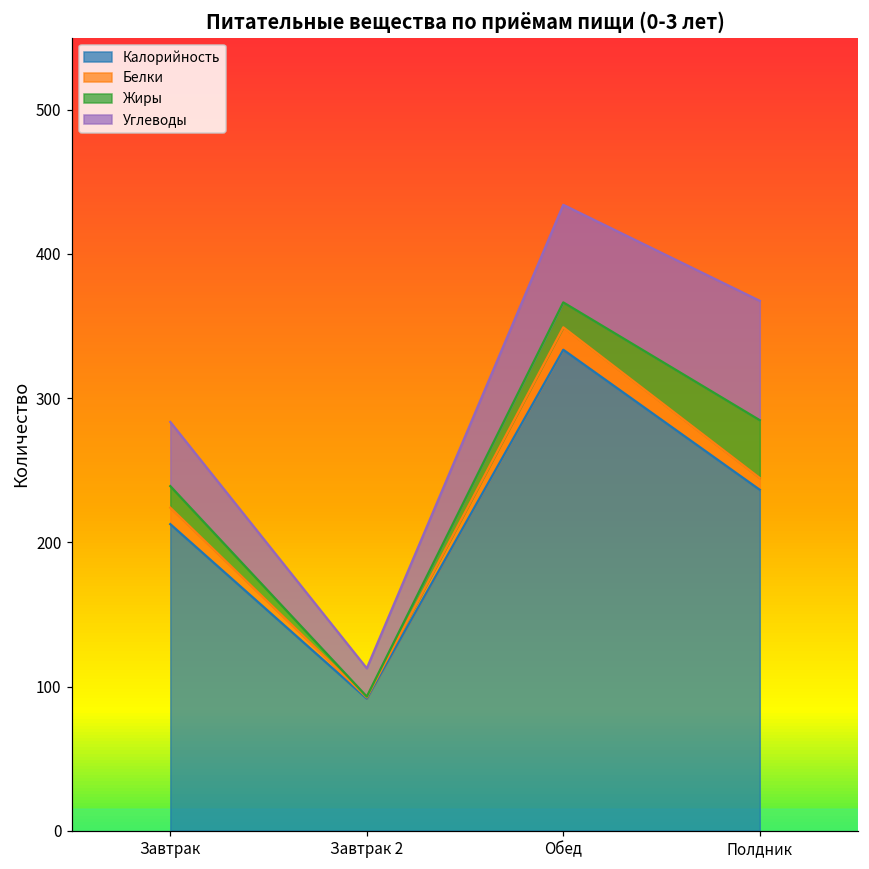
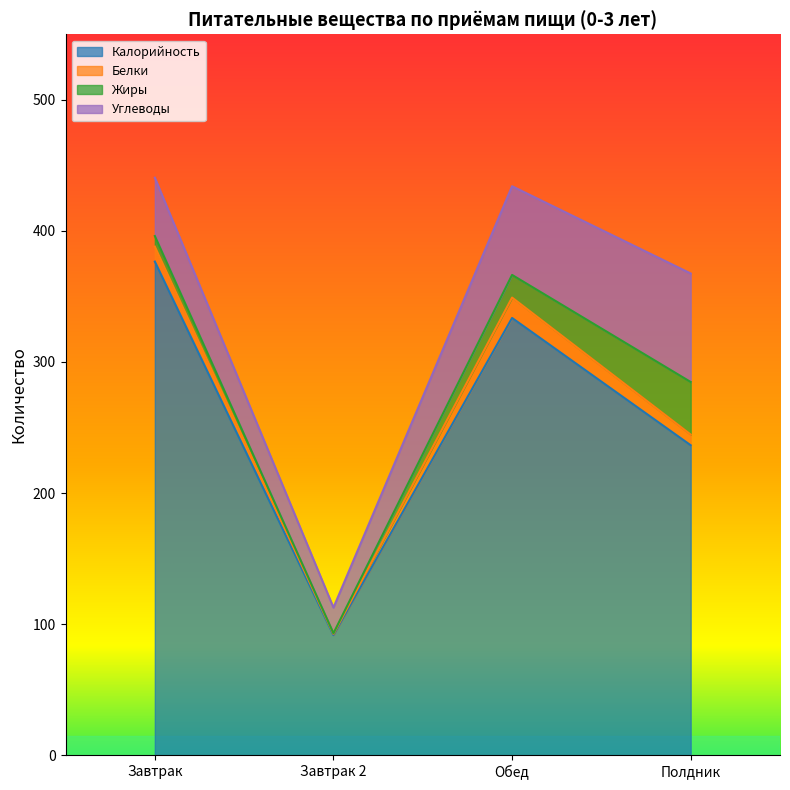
Калорийность, Завтрак: 213 -> 377
Жиры, Завтрак: 15 -> 8
